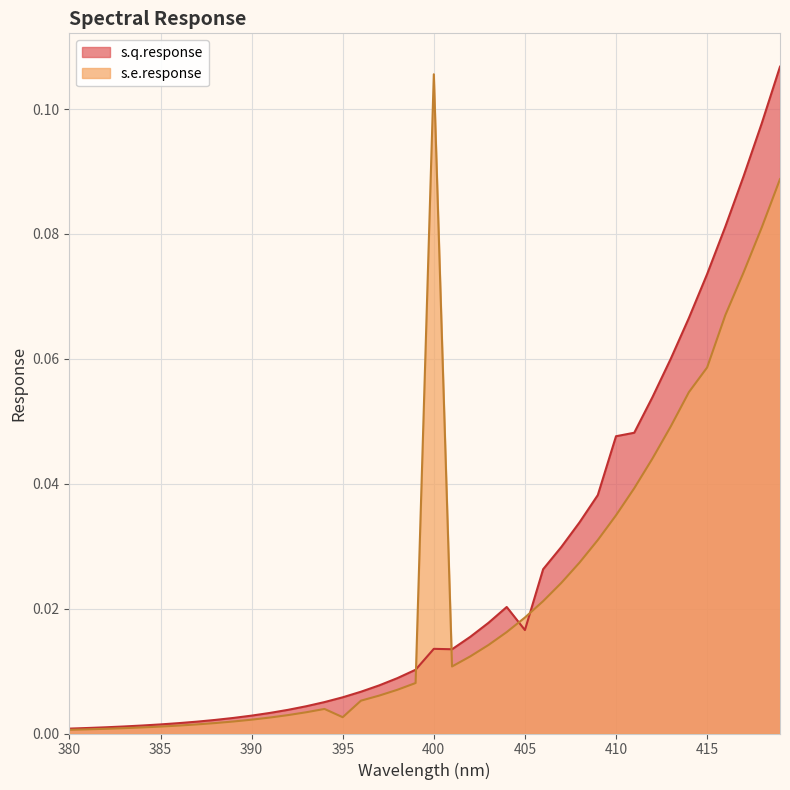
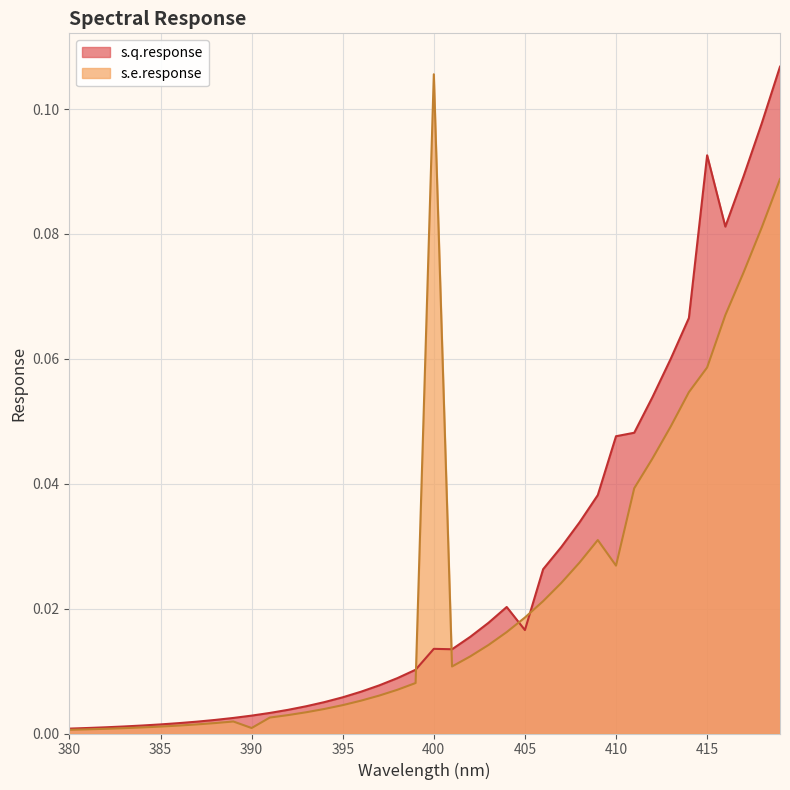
s.e.response, 390: 0.002 -> 0.001
s.e.response, 395: 0.003 -> 0.005
s.e.response, 410: 0.035 -> 0.027
s.q.response, 415: 0.074 -> 0.093
